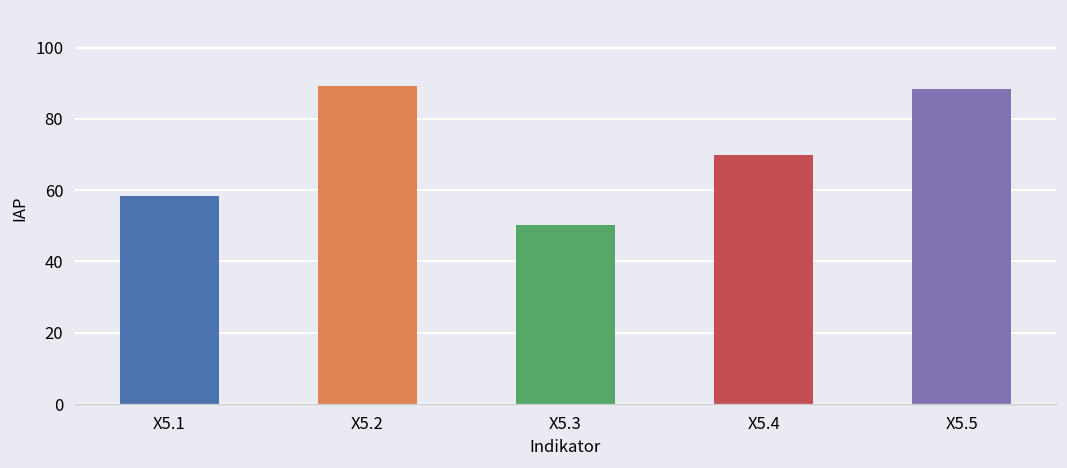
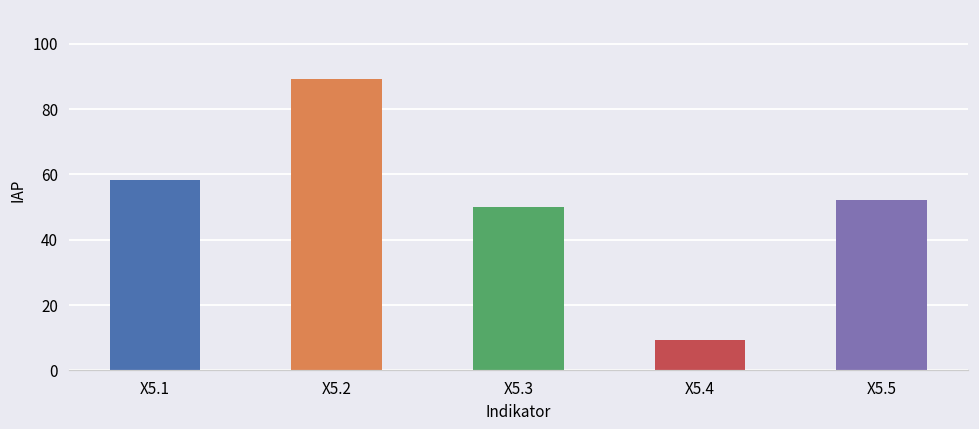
X5.4: 70 -> 9
X5.5: 88 -> 52
